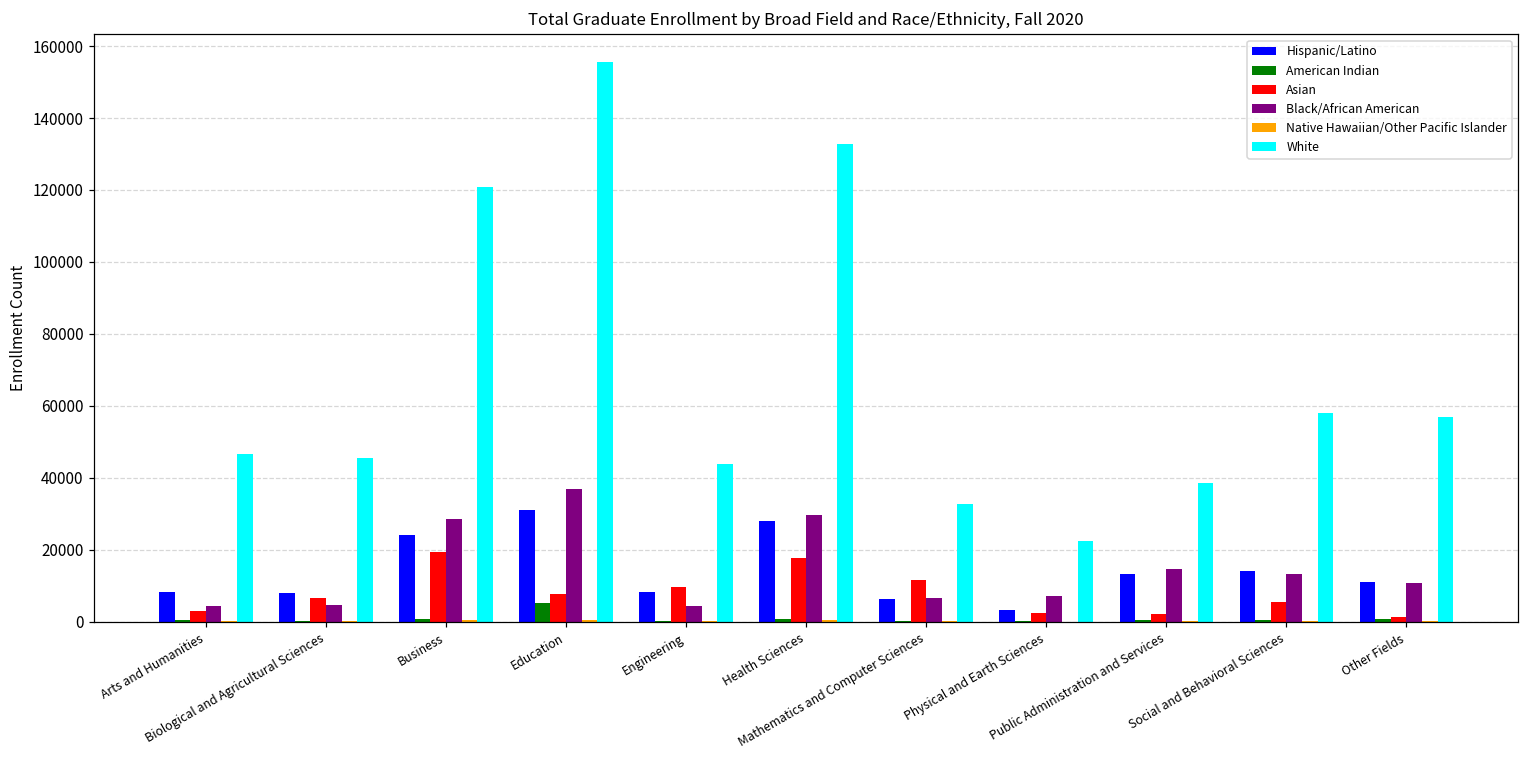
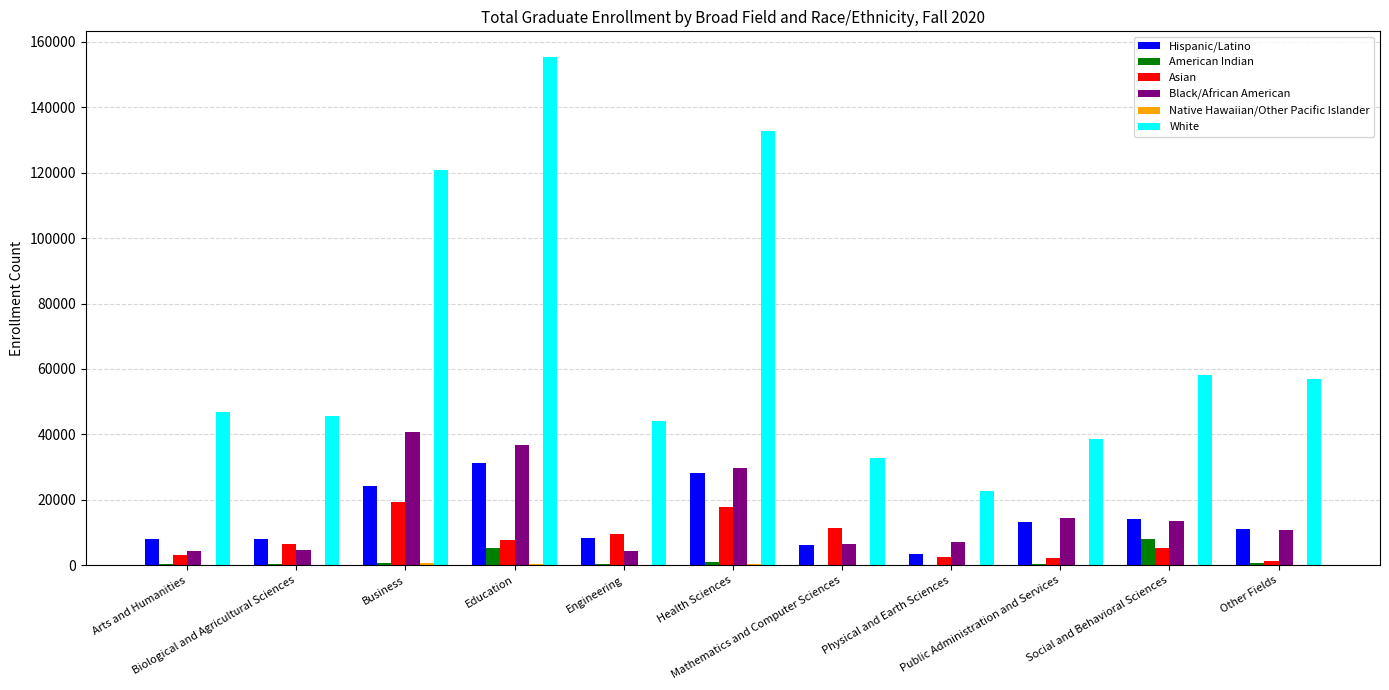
Black/African American, Business: 29000 -> 41000
American Indian, Social and Behavioral Sciences: 1000 -> 8000
